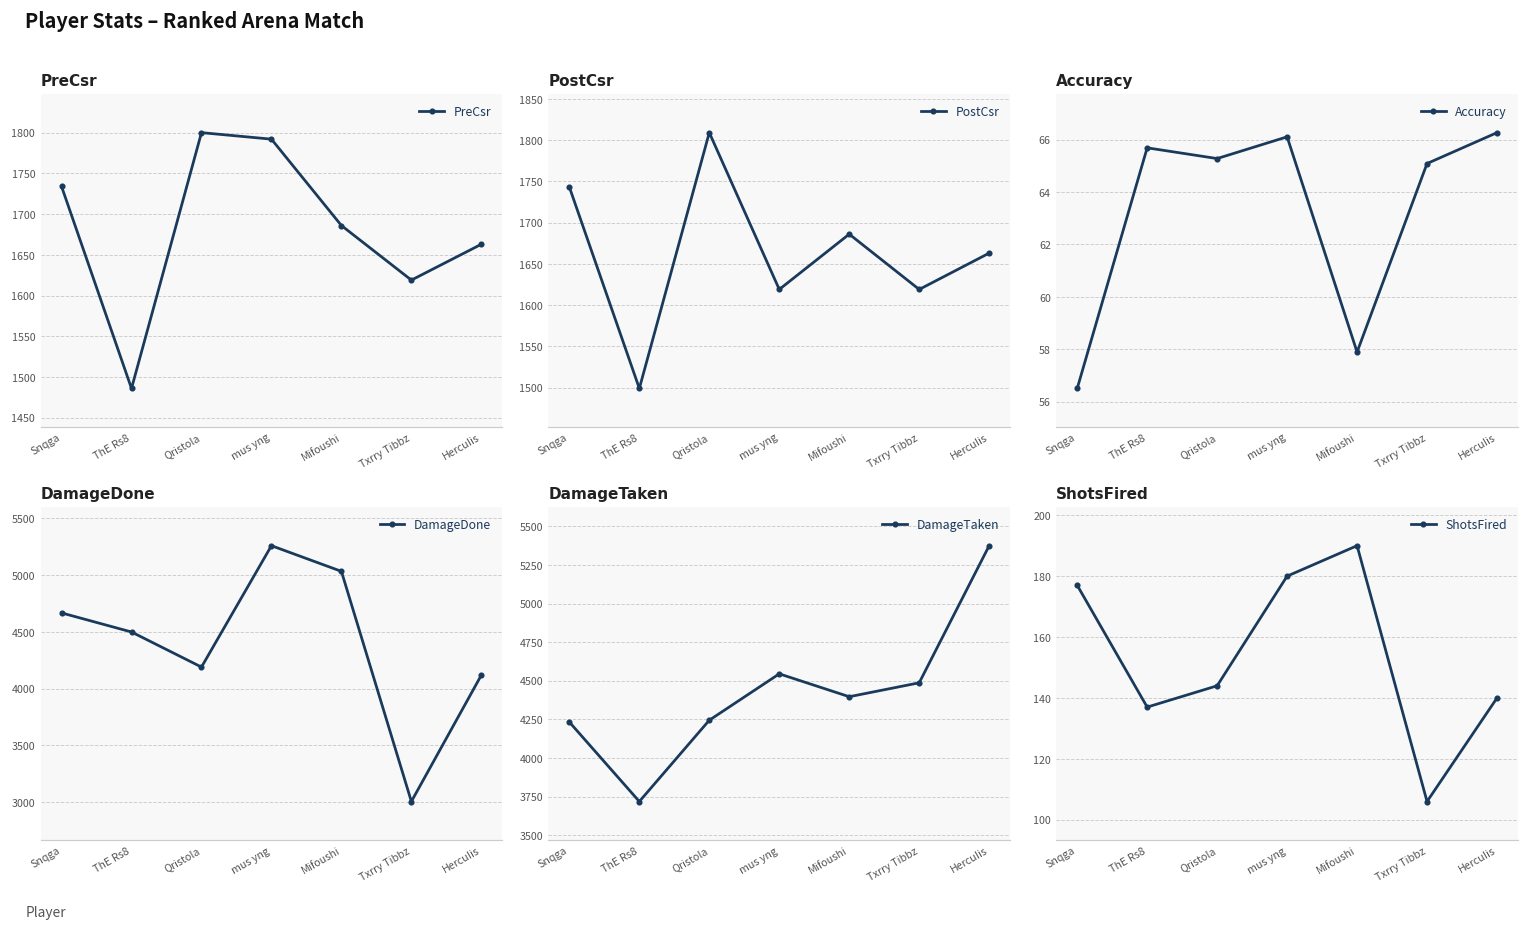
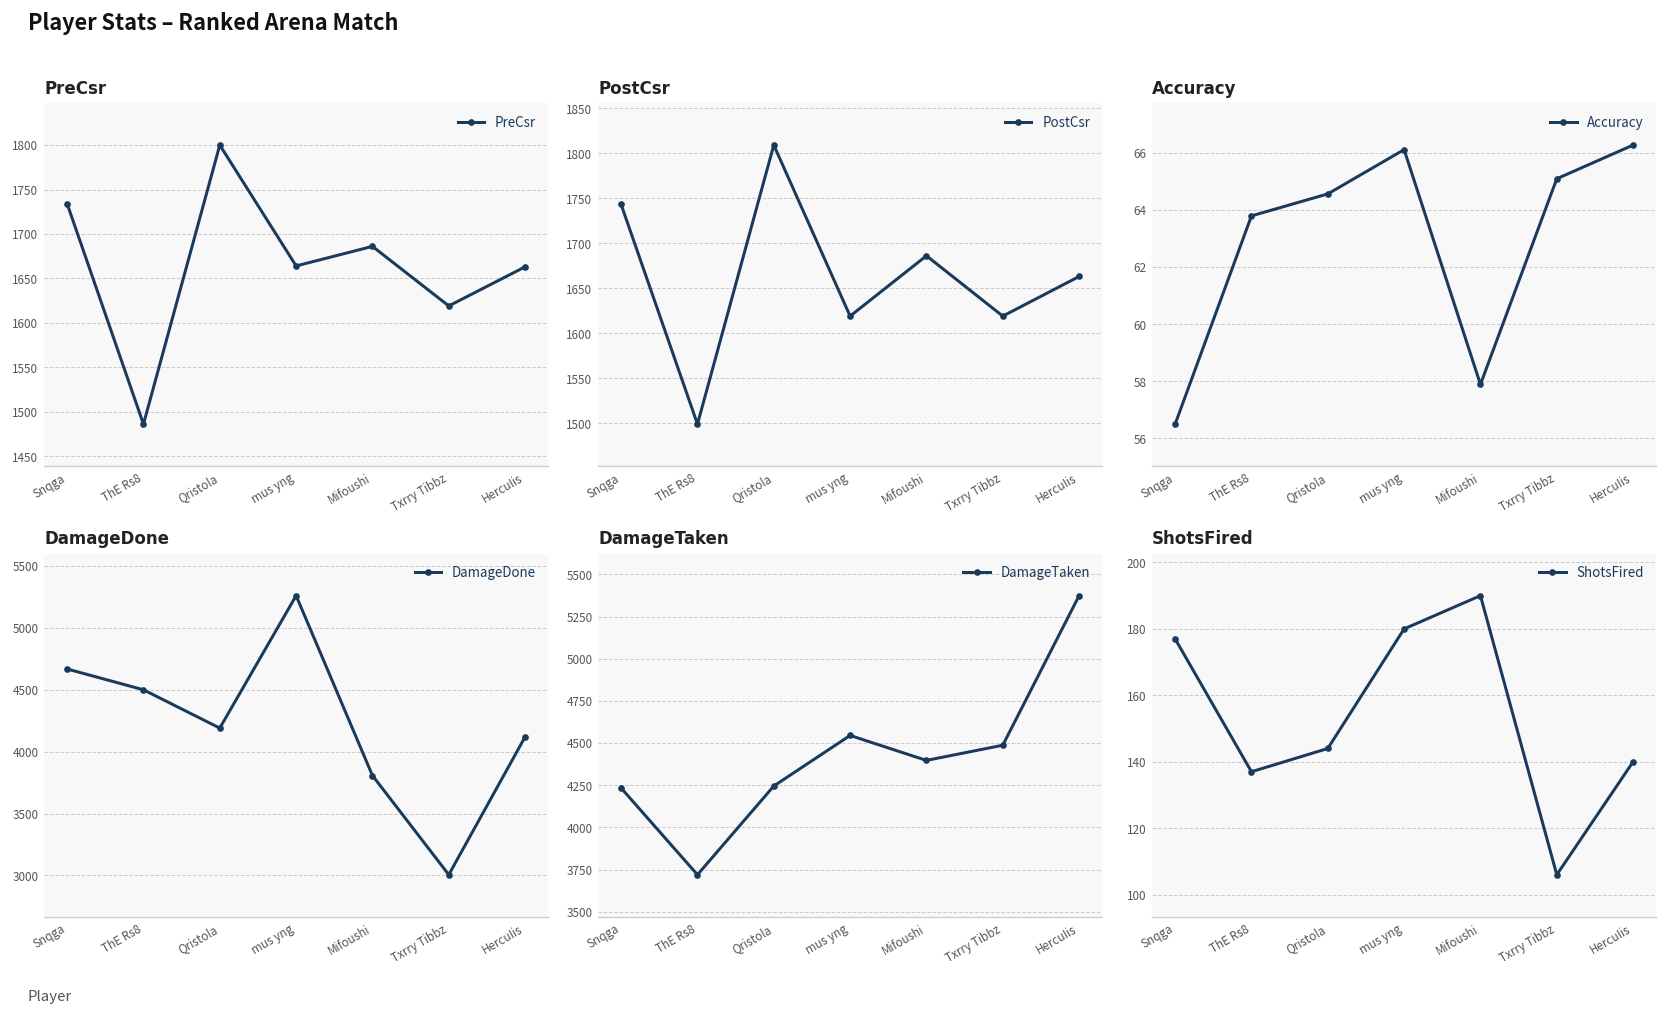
PreCsr, mus yng: 1790 -> 1660
Accuracy, ThE Rs8: 65.7 -> 63.8
Accuracy, Qristola: 65.3 -> 64.6
DamageDone, Mifoushi: 5030 -> 3810
